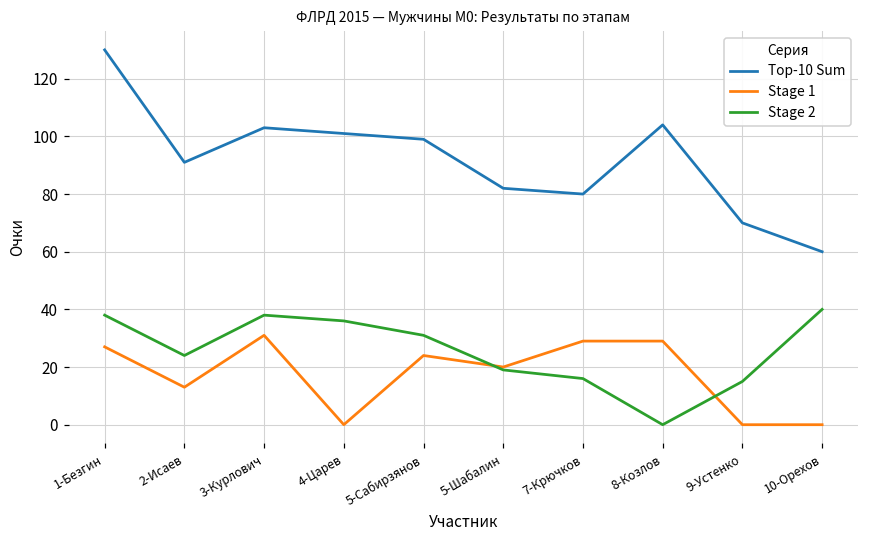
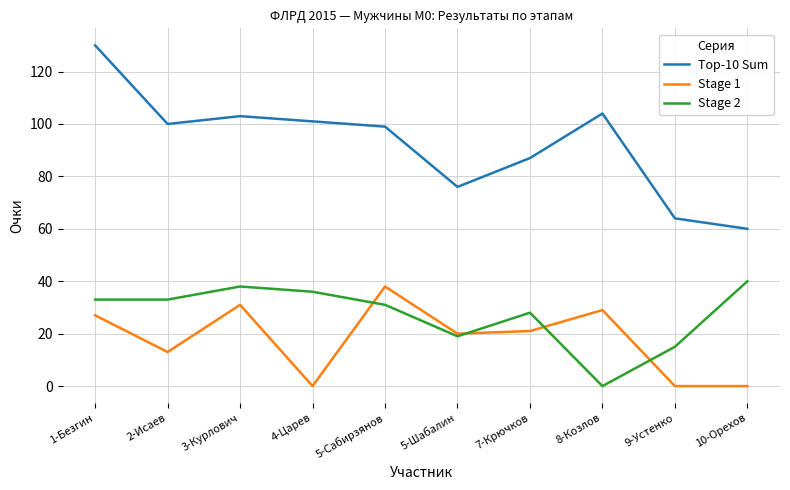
Stage 2, 1-Безгин: 38 -> 33
Top-10 Sum, 2-Исаев: 91 -> 100
Stage 2, 2-Исаев: 24 -> 33
Stage 1, 5-Сабирзянов: 24 -> 38
Top-10 Sum, 5-Шабалин: 82 -> 76
Top-10 Sum, 7-Крючков: 80 -> 87
Stage 1, 7-Крючков: 29 -> 21
Stage 2, 7-Крючков: 16 -> 28
Top-10 Sum, 9-Устенко: 70 -> 64
